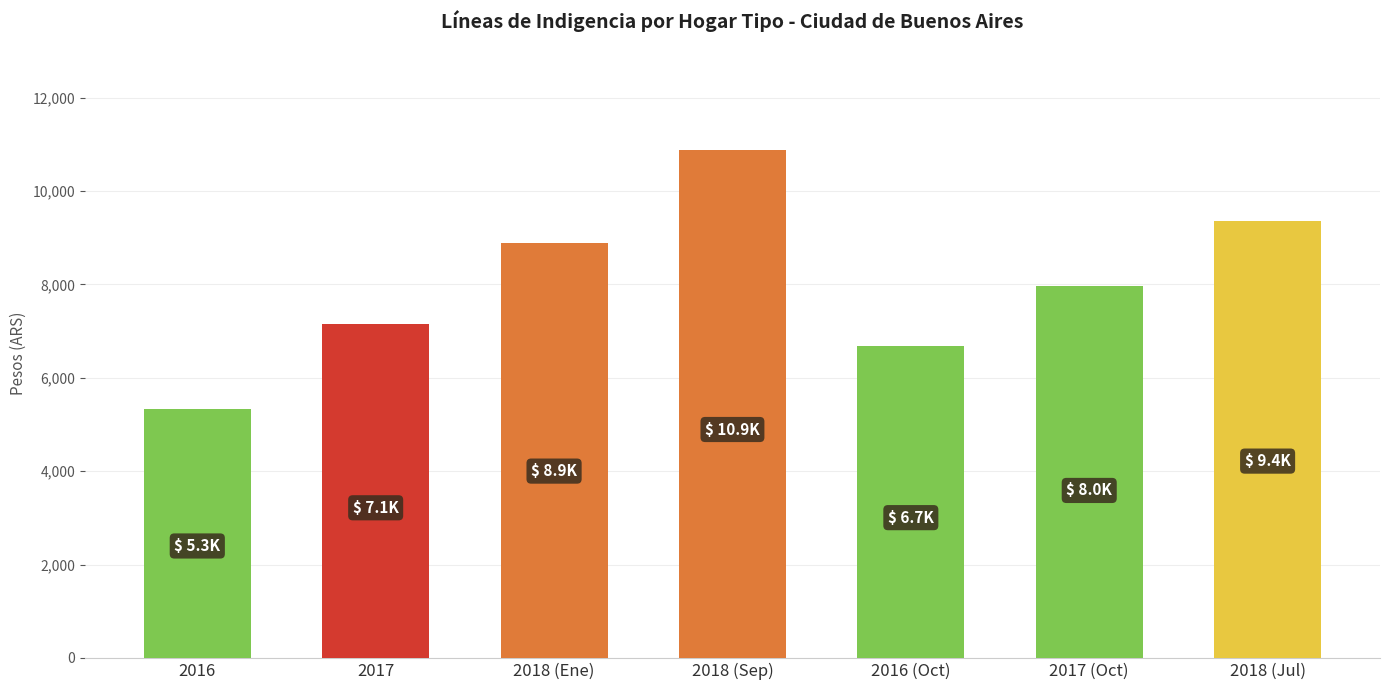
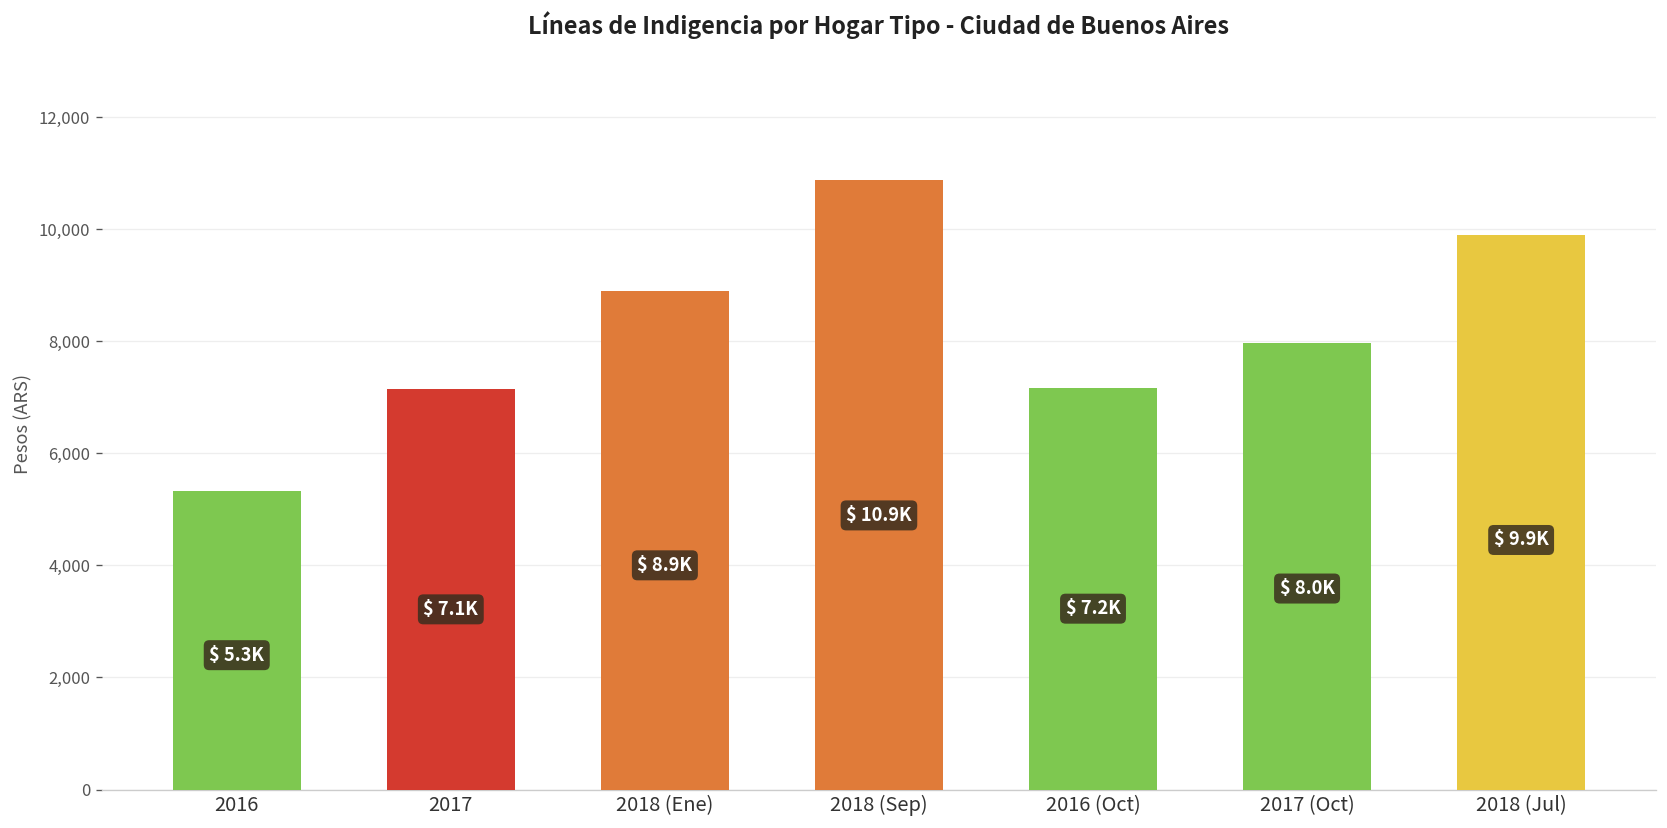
2016 (Oct): 6.7K -> 7.2K
2018 (Jul): 9.4K -> 9.9K
